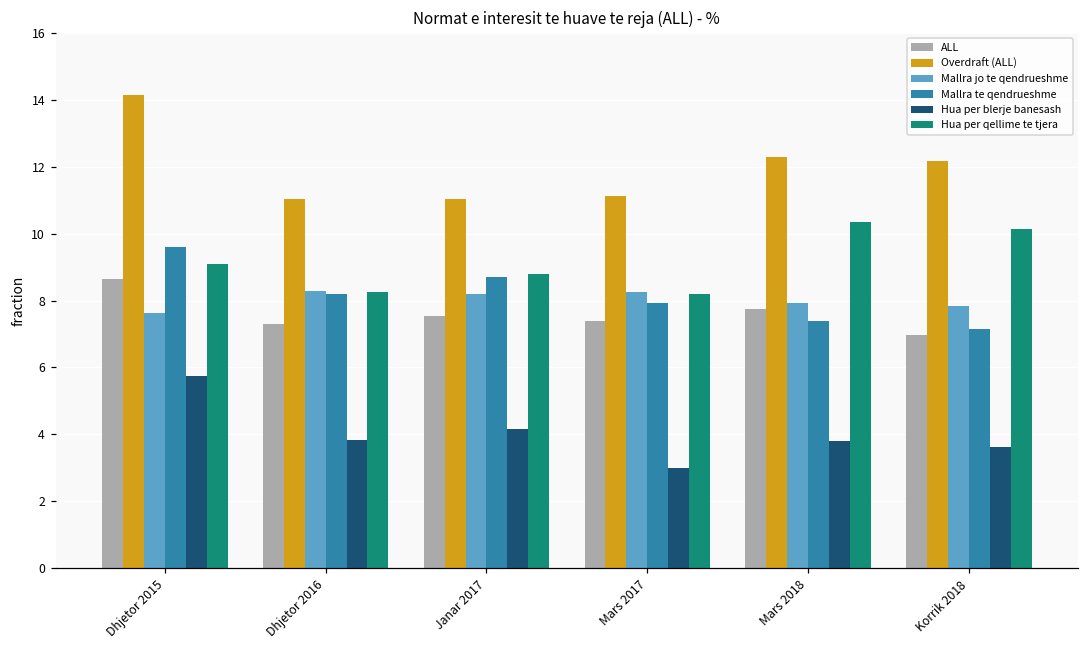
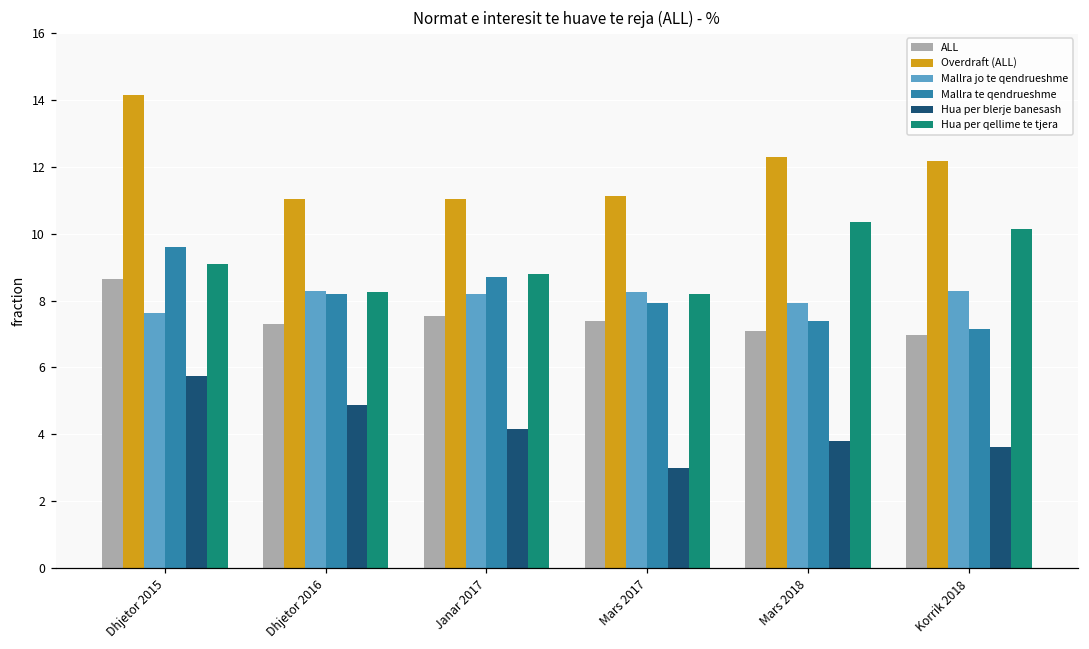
Hua per blerje banesash, Dhjetor 2016: 3.8 -> 4.9
ALL, Mars 2018: 7.8 -> 7.1
Mallra jo te qendrueshme, Korrik 2018: 7.8 -> 8.3
